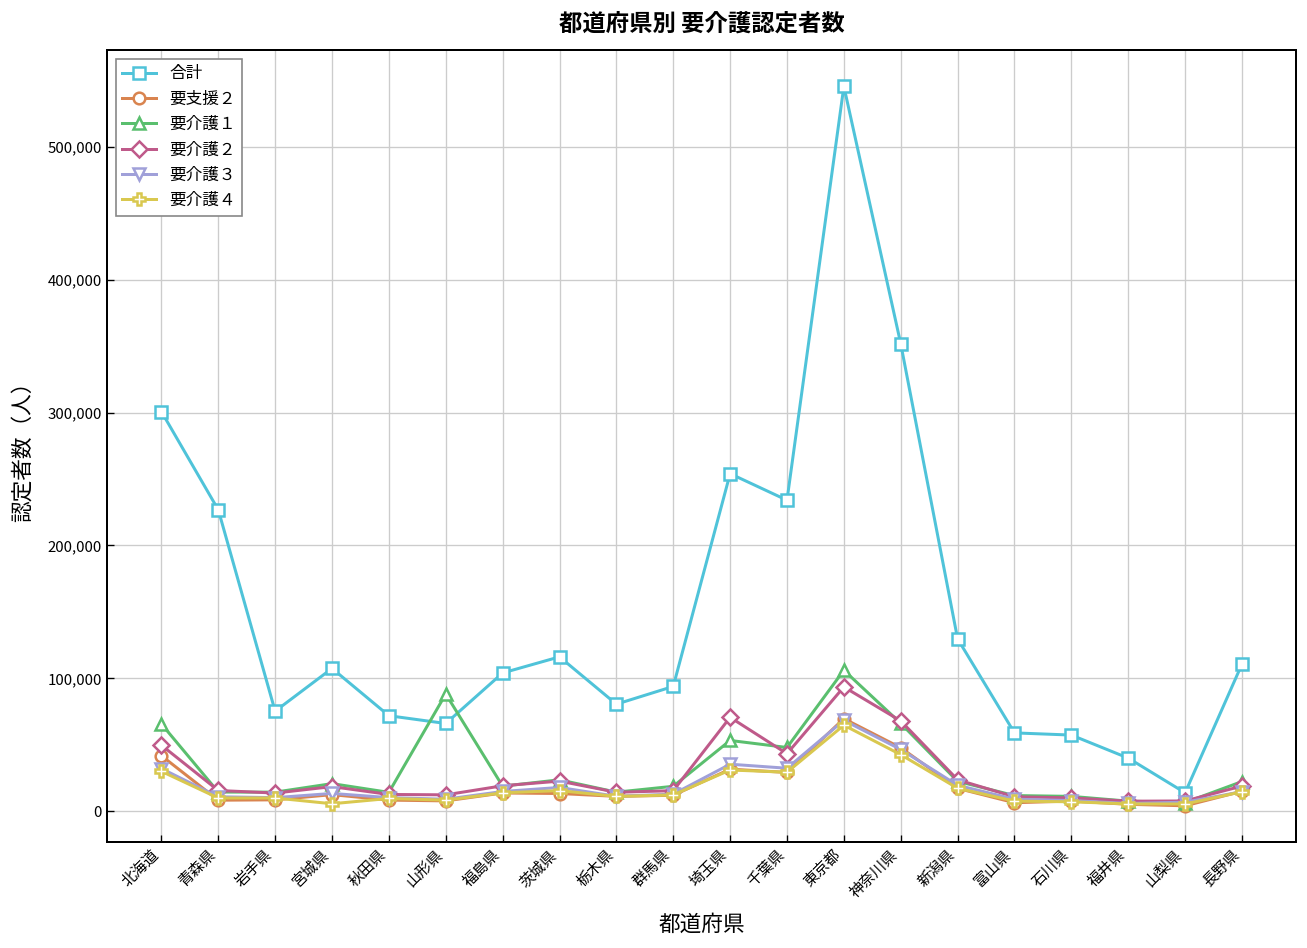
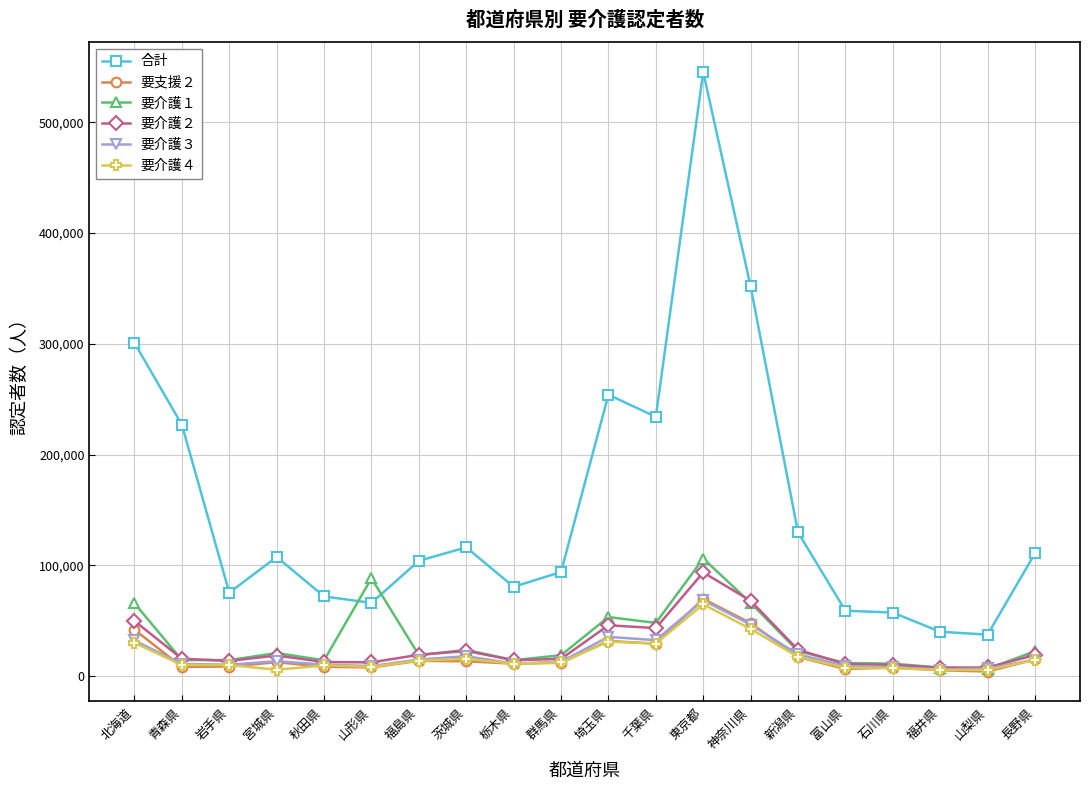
要介護２, 埼玉県: 71,000 -> 46,000
合計, 山梨県: 14,000 -> 37,000
